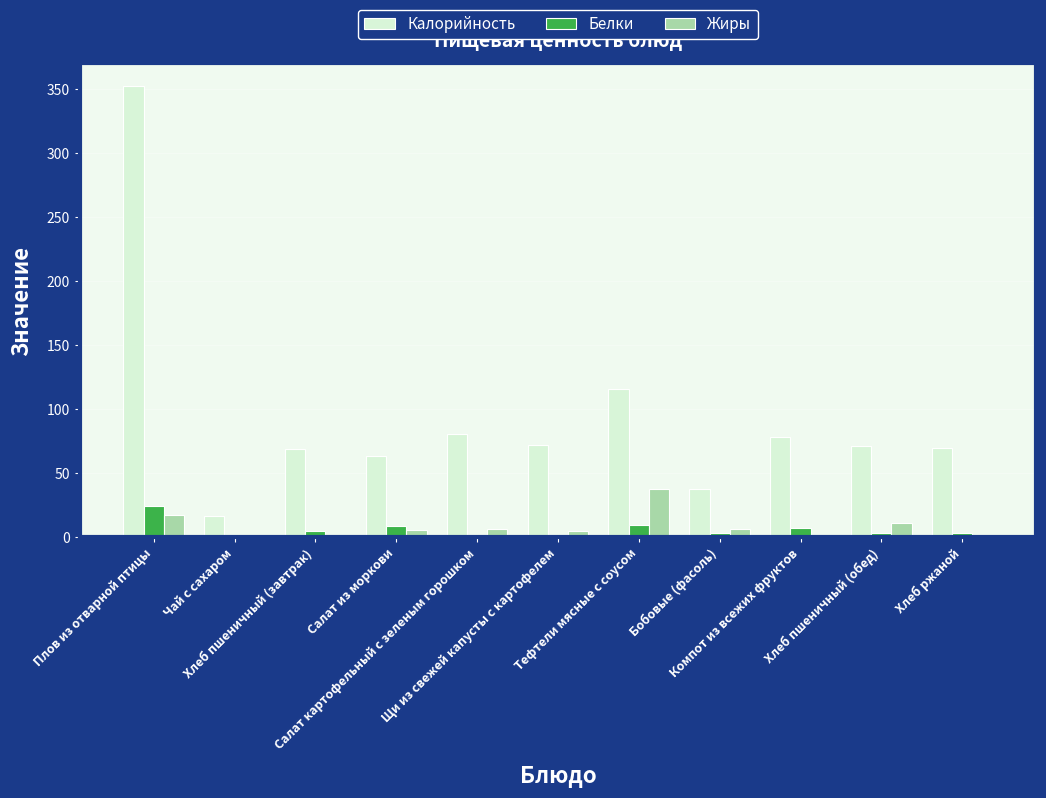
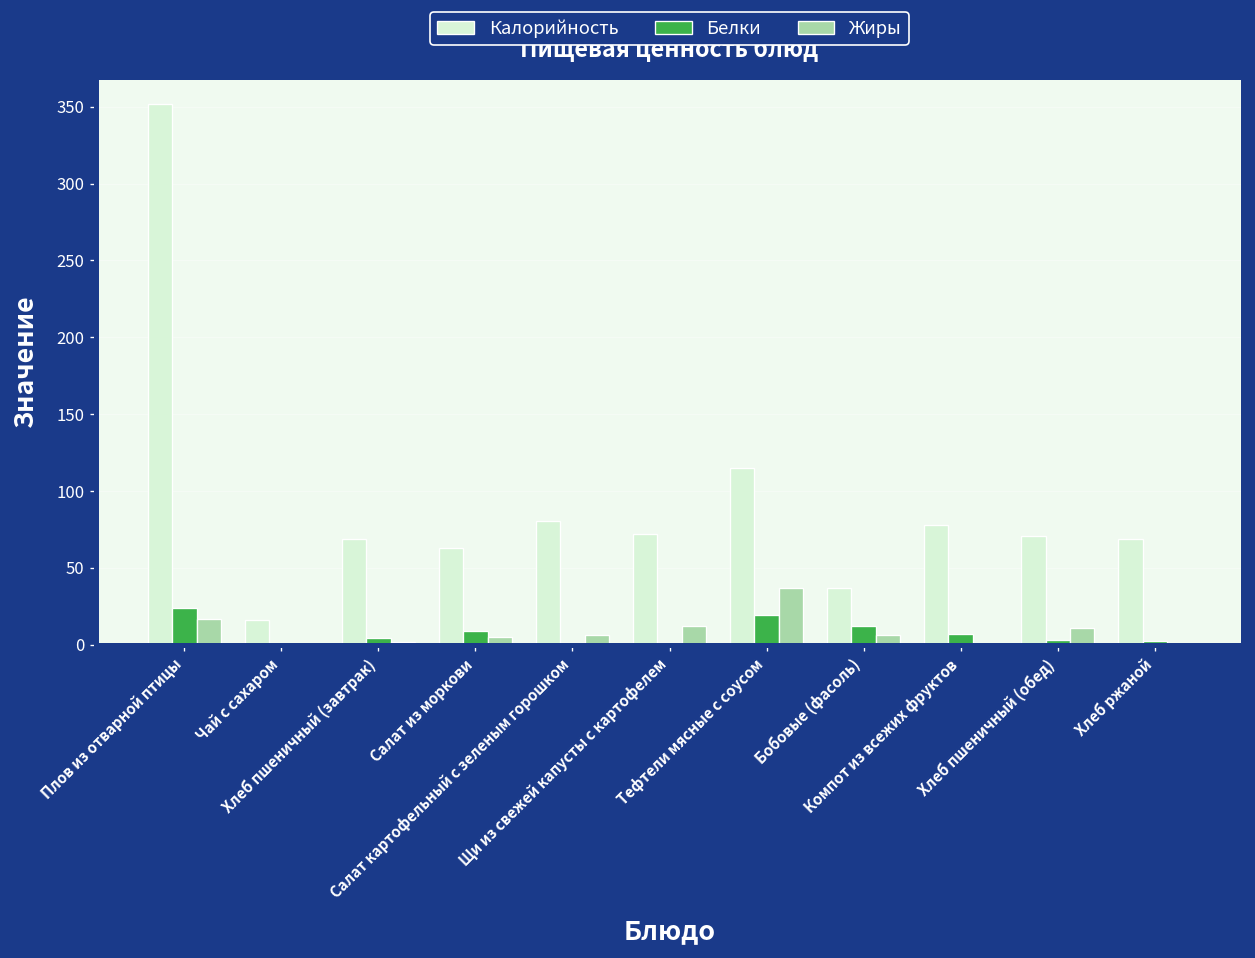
Жиры, Щи из свежей капусты с картофелем: 5 -> 12
Белки, Тефтели мясные с соусом: 9 -> 19
Белки, Бобовые (фасоль): 3 -> 12
